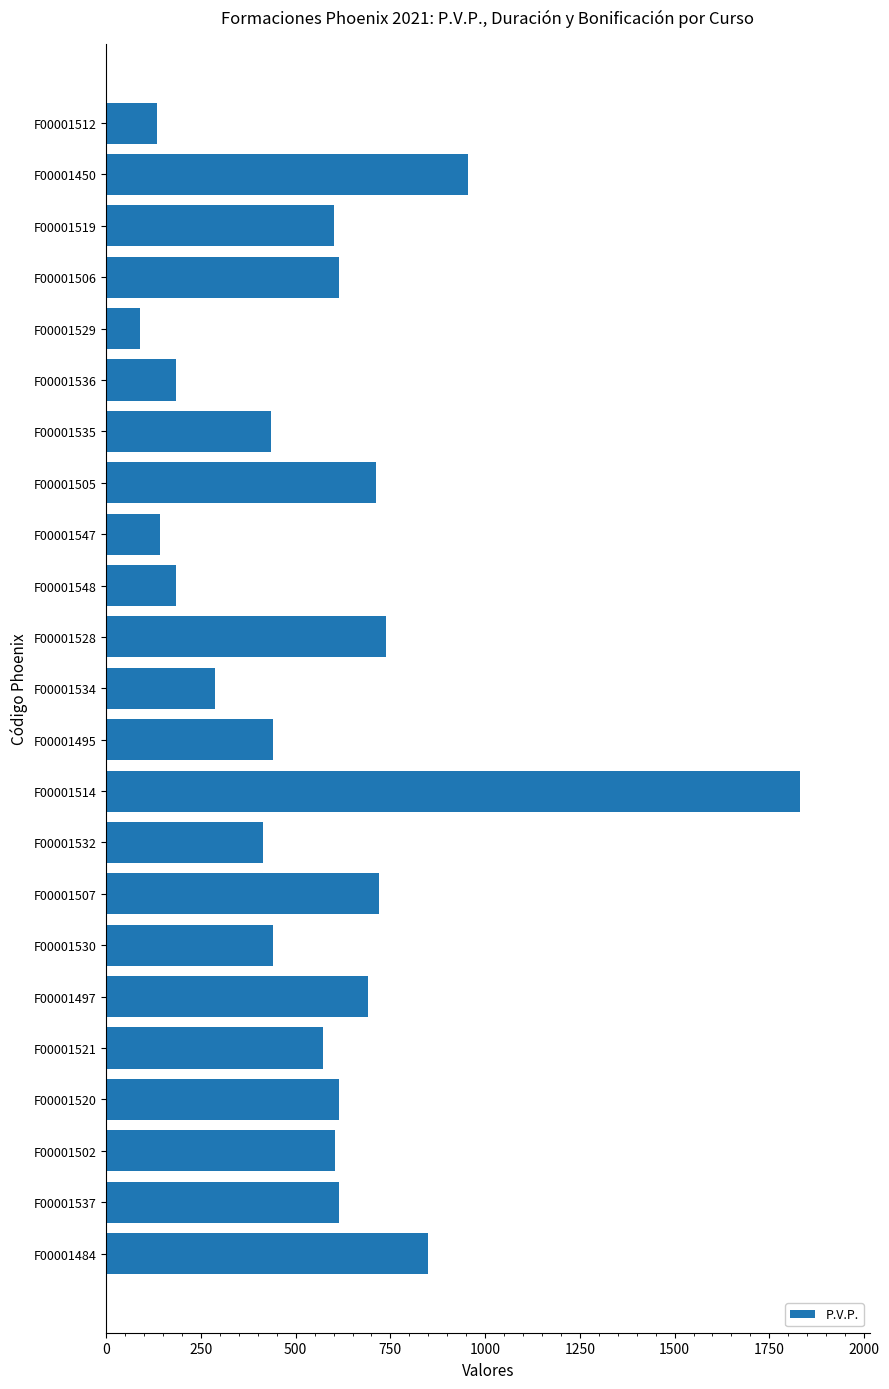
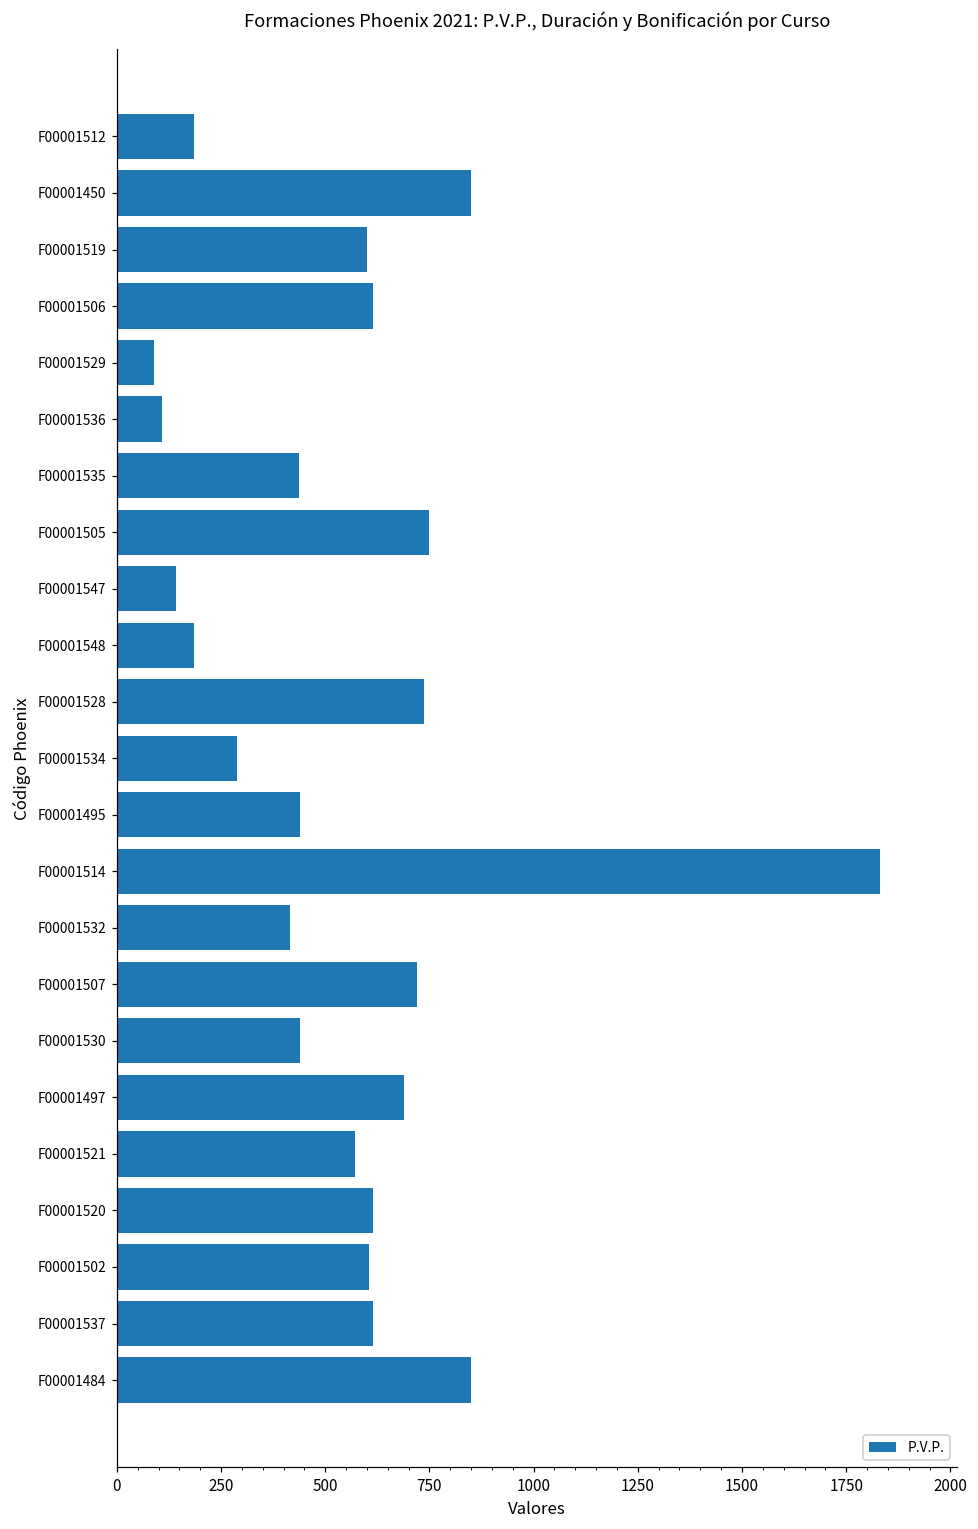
F00001512: 140 -> 190
F00001450: 960 -> 850
F00001536: 190 -> 110
F00001505: 710 -> 750
